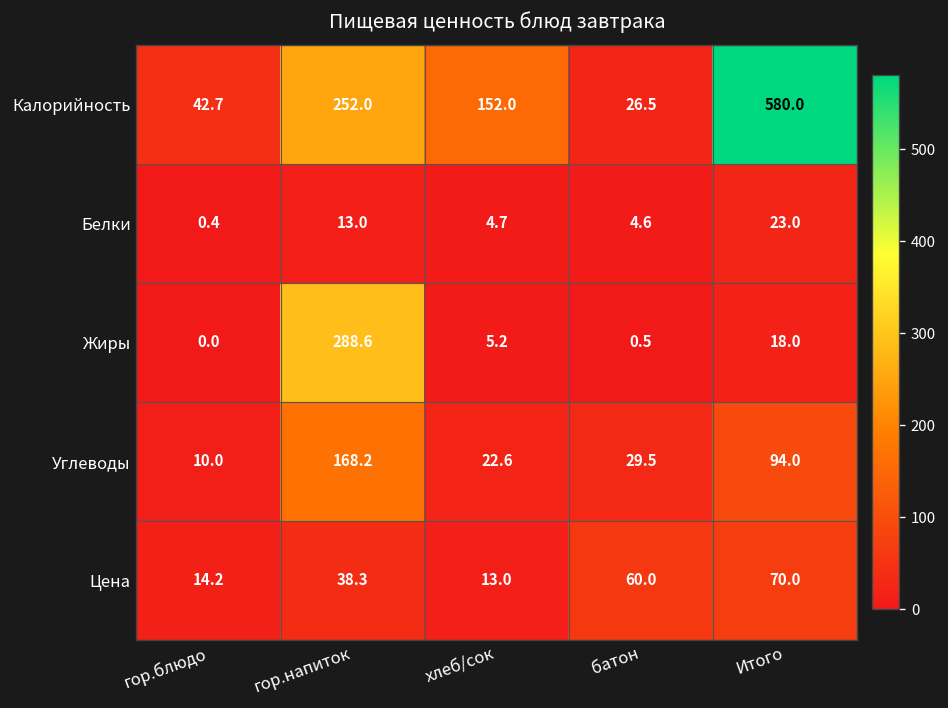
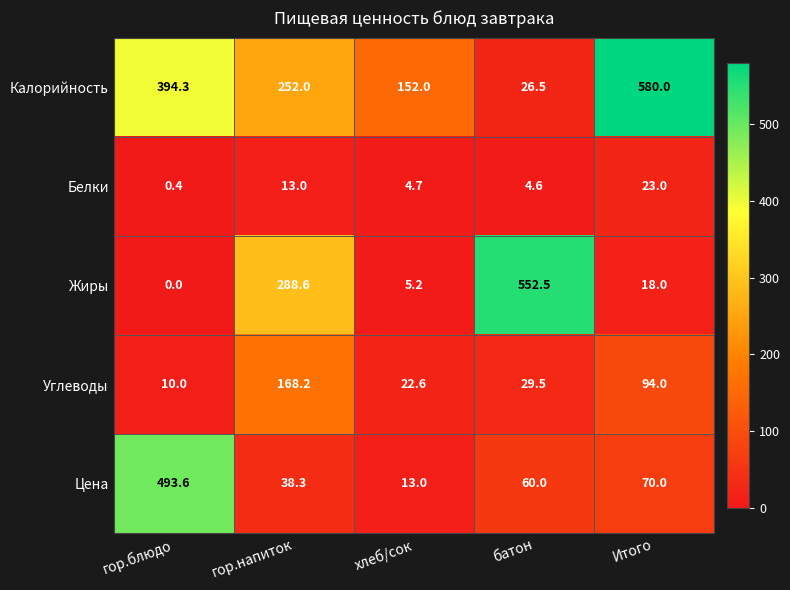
Калорийность, гор.блюдо: 42.7 -> 394.3
Жиры, батон: 0.5 -> 552.5
Цена, гор.блюдо: 14.2 -> 493.6
